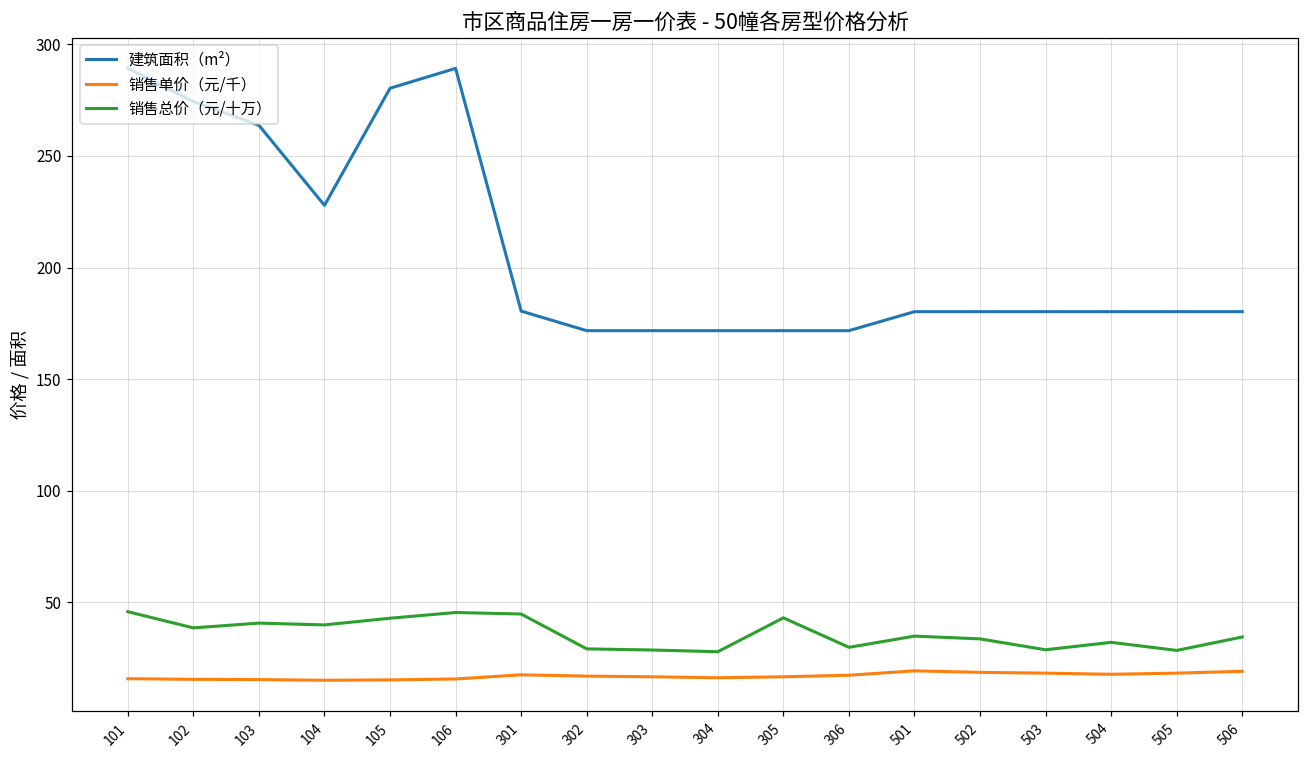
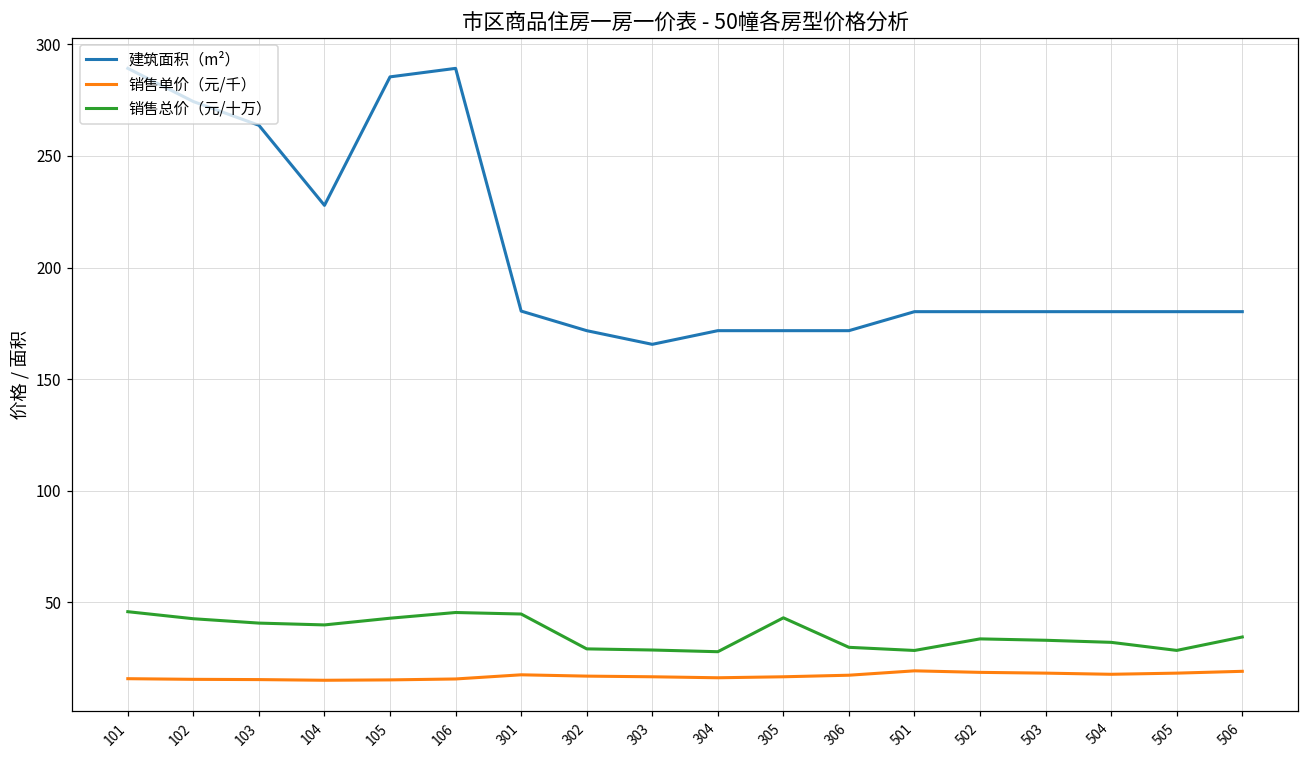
销售总价（元/十万）, 102: 39 -> 43
建筑面积（m²）, 105: 280 -> 285
建筑面积（m²）, 303: 172 -> 166
销售总价（元/十万）, 501: 35 -> 28
销售总价（元/十万）, 503: 29 -> 33
